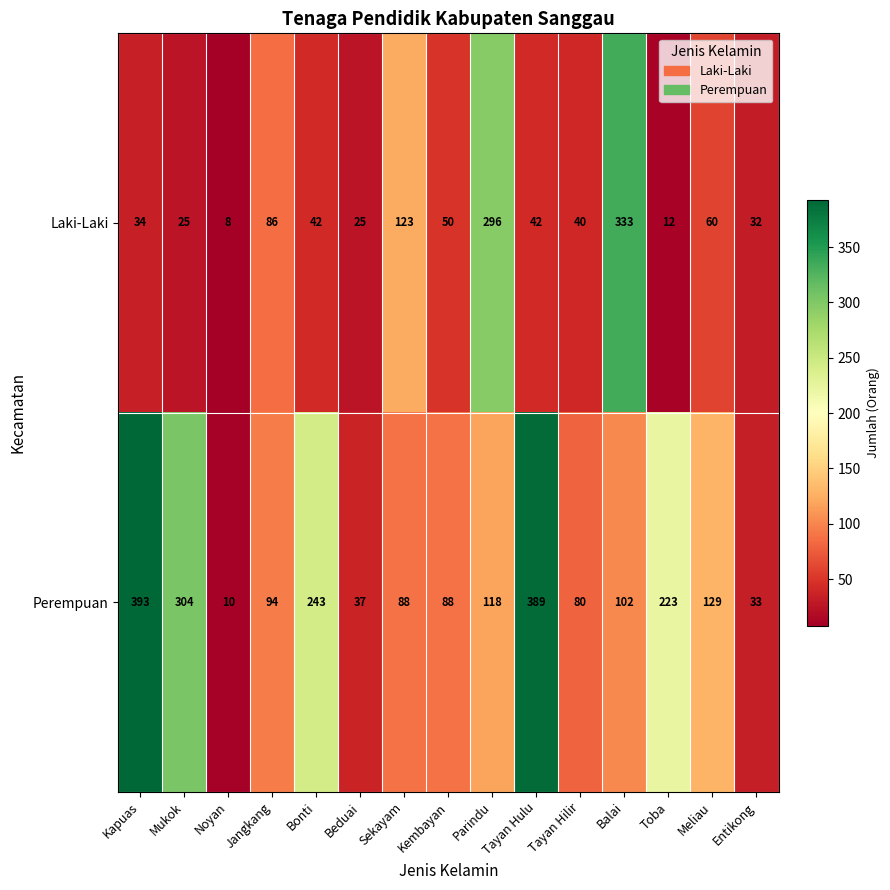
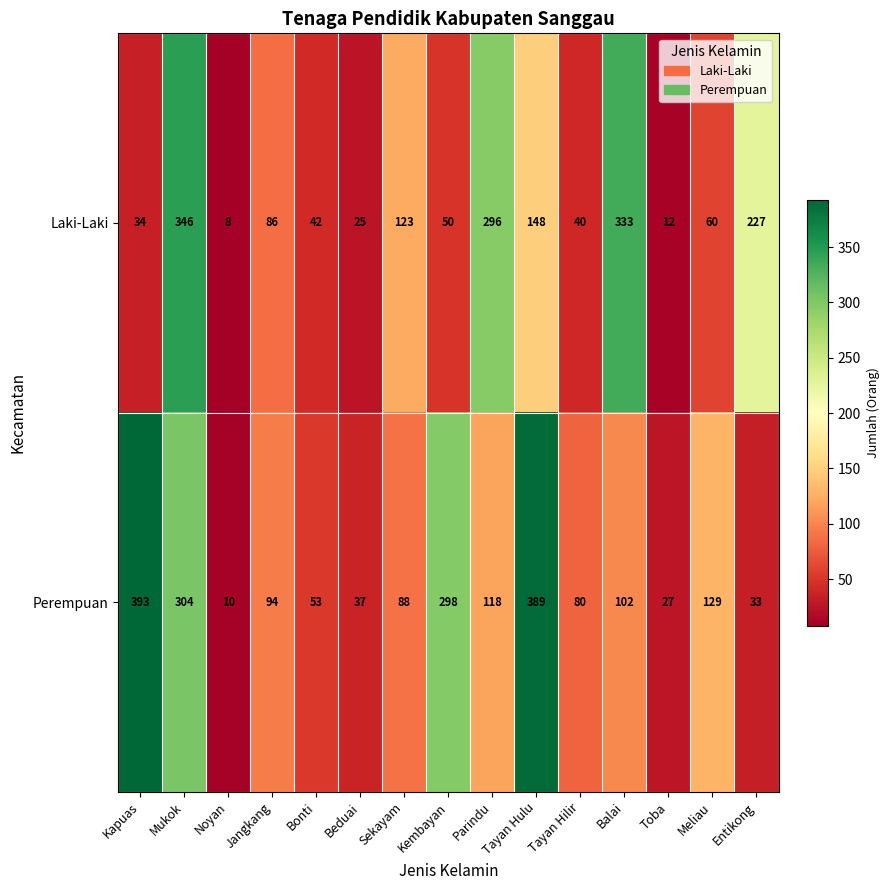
Laki-Laki, Mukok: 25 -> 346
Laki-Laki, Tayan Hulu: 42 -> 148
Laki-Laki, Entikong: 32 -> 227
Perempuan, Bonti: 243 -> 53
Perempuan, Kembayan: 88 -> 298
Perempuan, Toba: 223 -> 27
